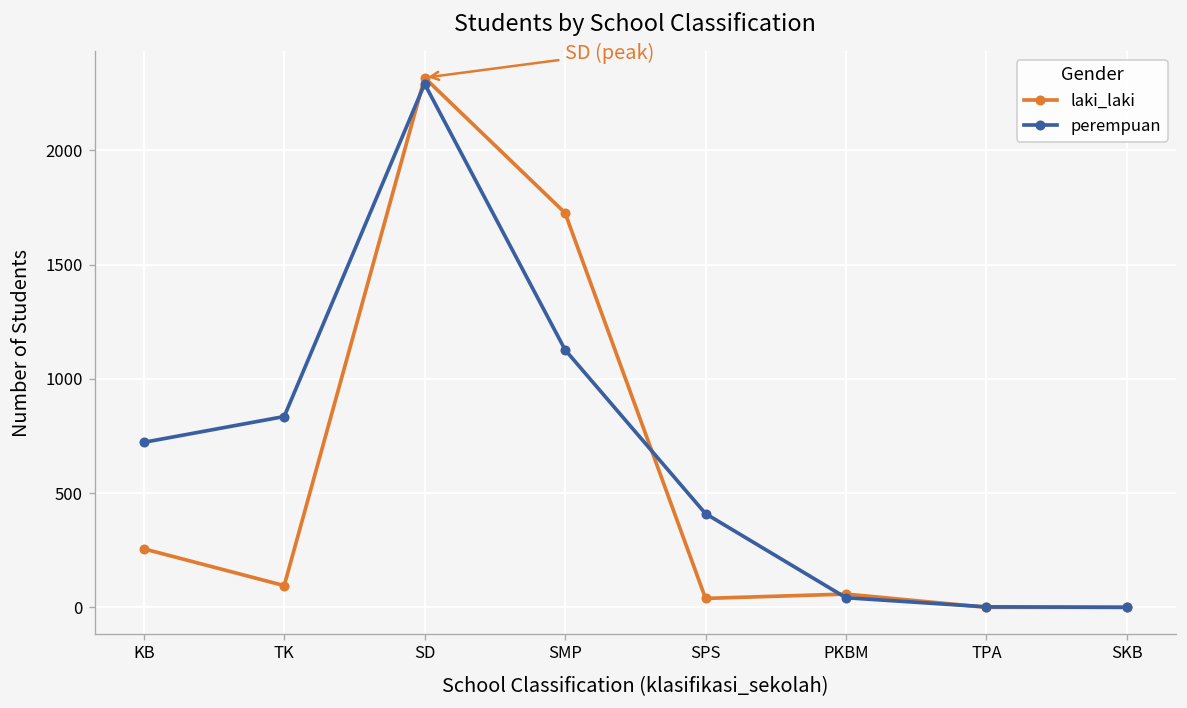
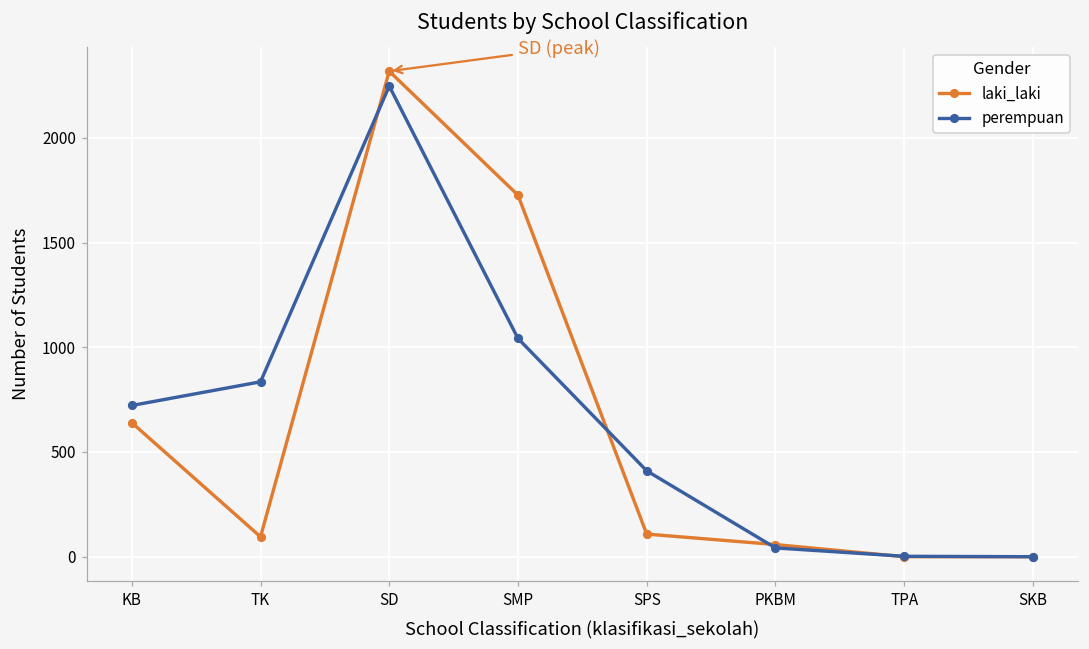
laki_laki, KB: 260 -> 640
perempuan, SD: 2290 -> 2250
perempuan, SMP: 1130 -> 1040
laki_laki, SPS: 40 -> 110
